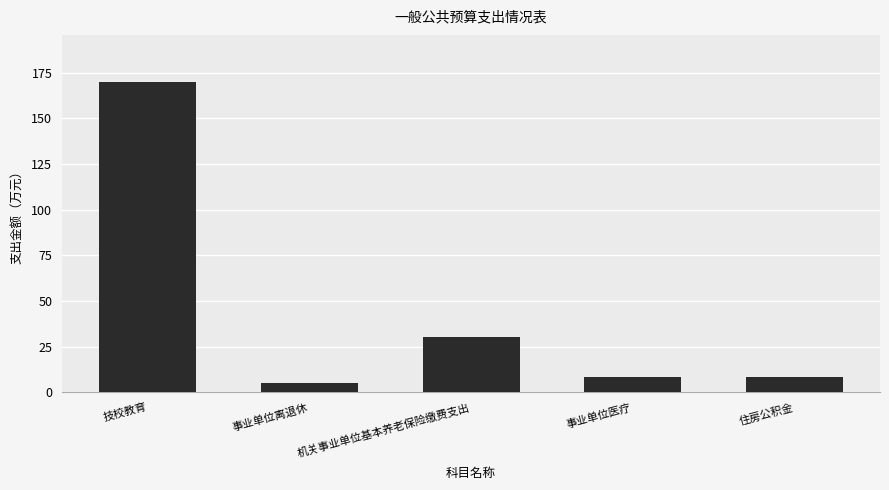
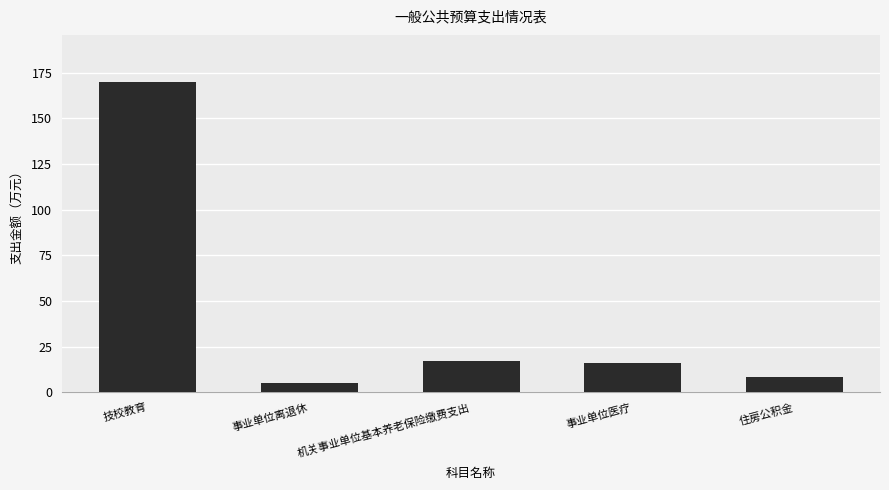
机关事业单位基本养老保险缴费支出: 30 -> 17
事业单位医疗: 8 -> 16
